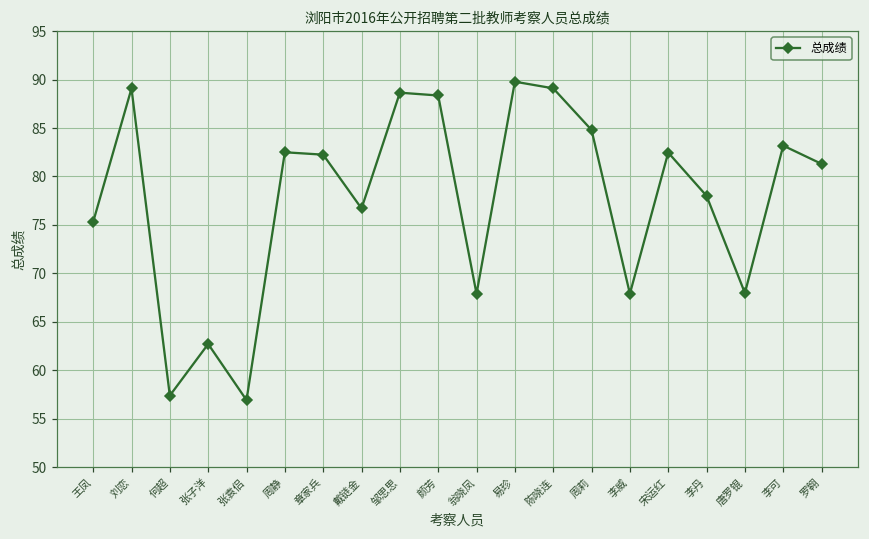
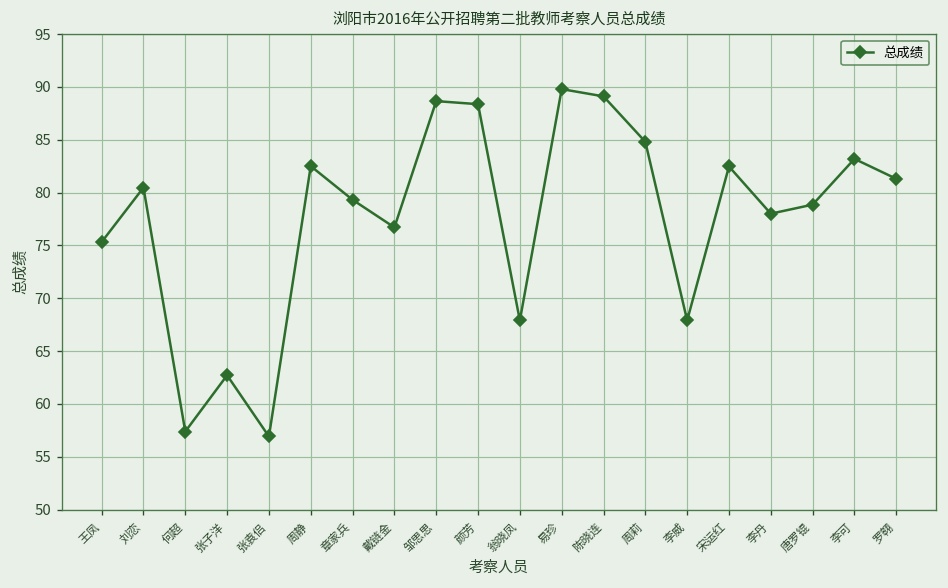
刘恋: 89 -> 80
章家兵: 82 -> 79
唐罗锟: 68 -> 79
